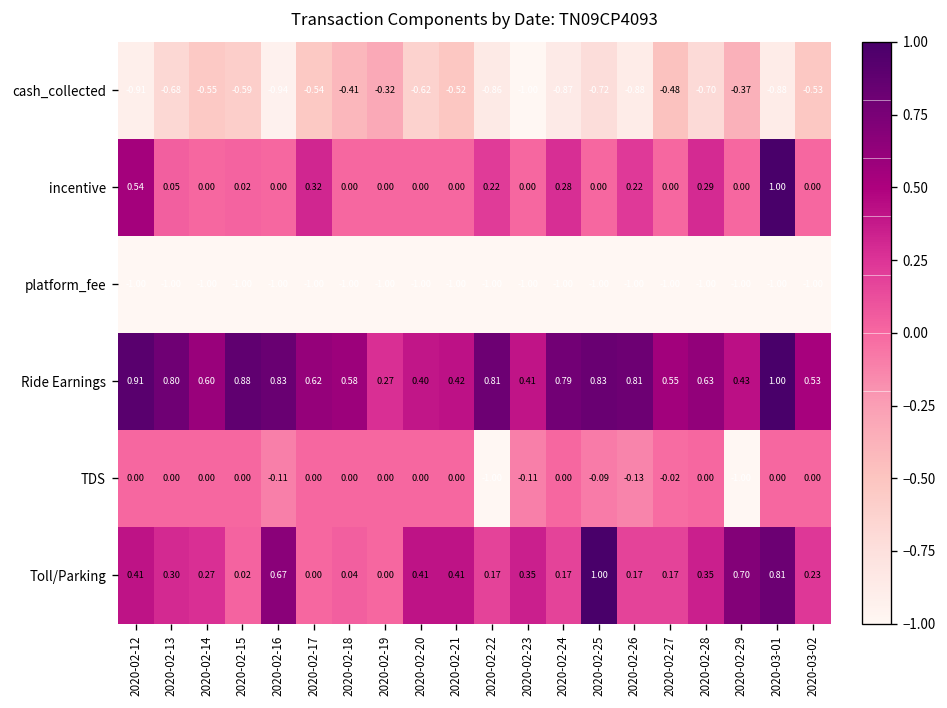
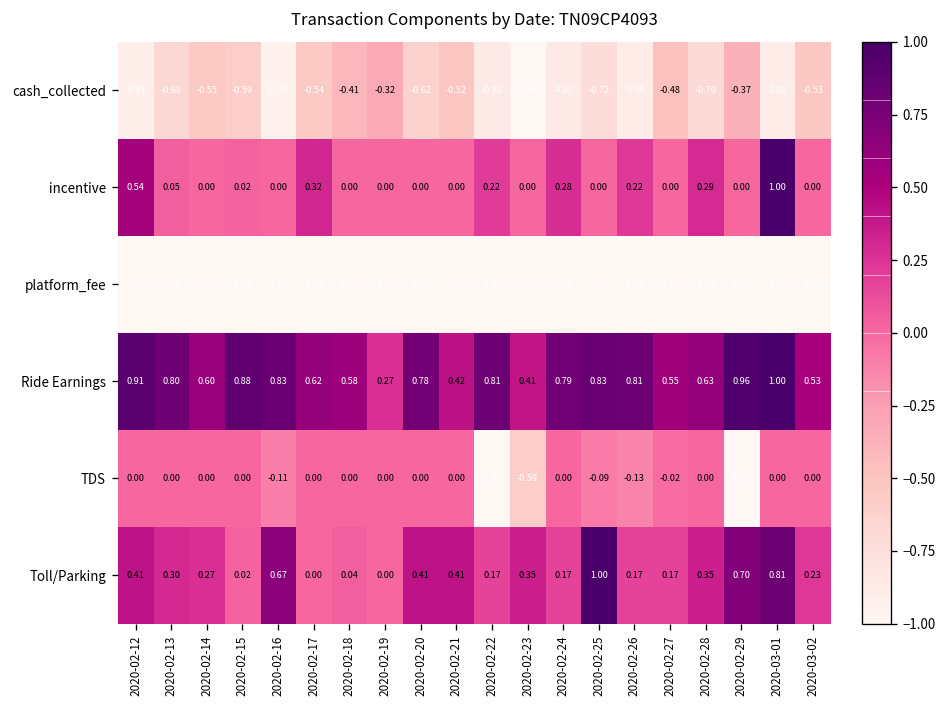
Ride Earnings, 2020-02-20: 0.40 -> 0.78
Ride Earnings, 2020-02-29: 0.43 -> 0.96
TDS, 2020-02-23: -0.11 -> -0.59
